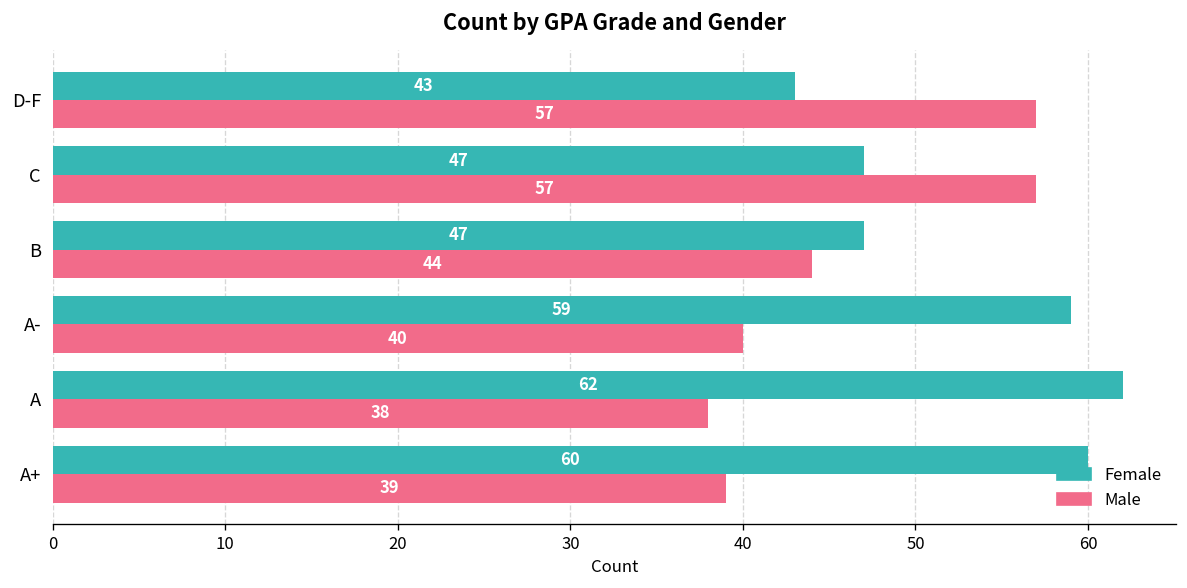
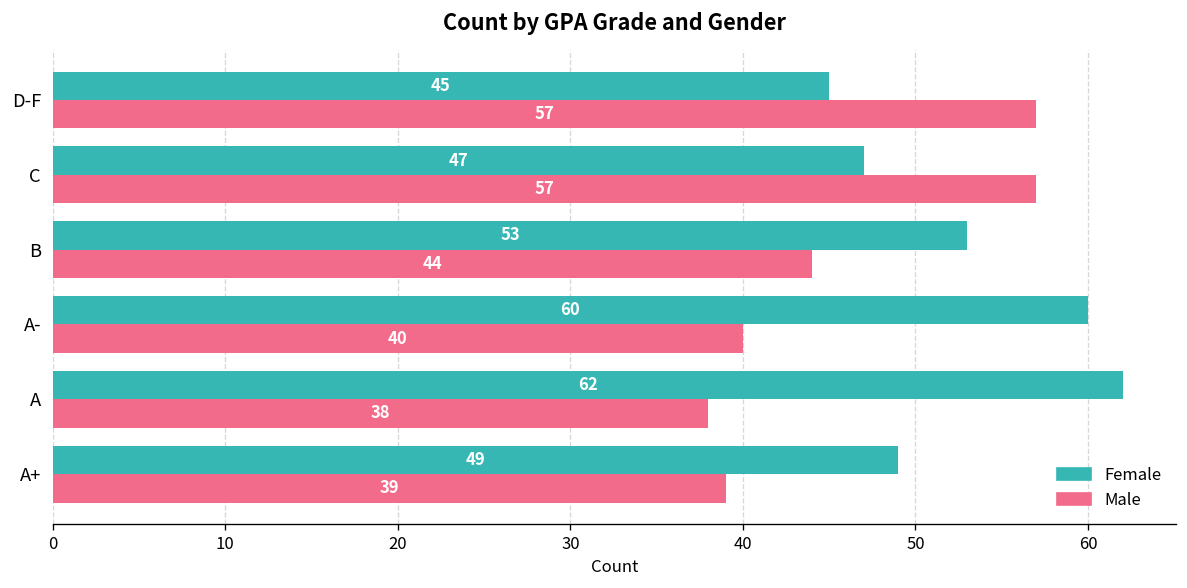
Female, D-F: 43 -> 45
Female, B: 47 -> 53
Female, A-: 59 -> 60
Female, A+: 60 -> 49
